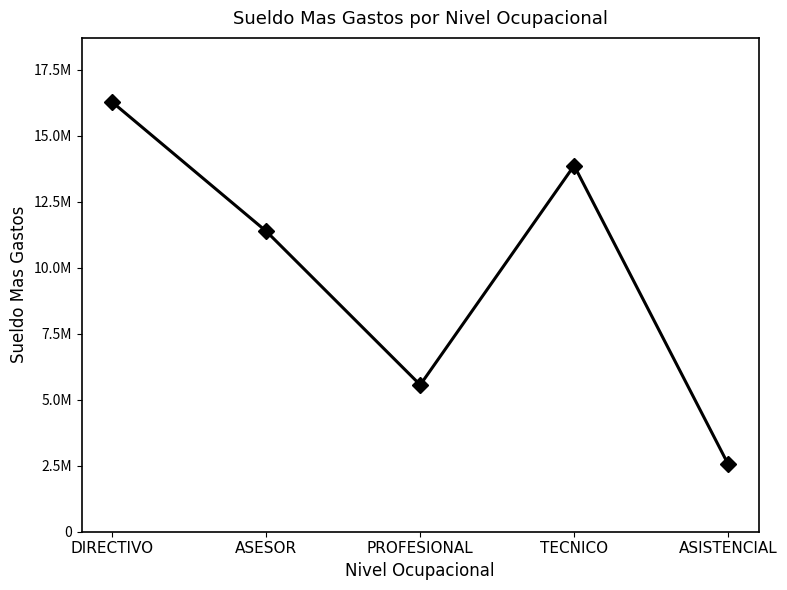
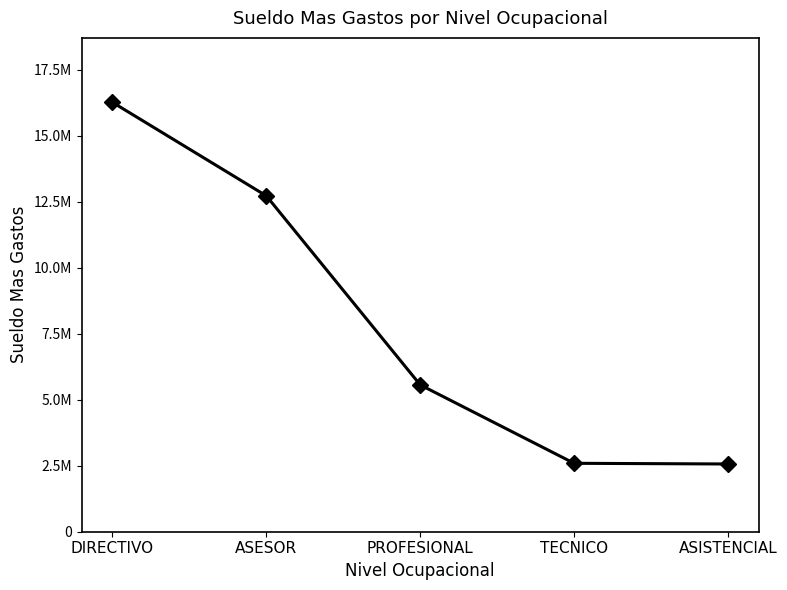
ASESOR: 11400000 -> 12700000
TECNICO: 13900000 -> 2600000
